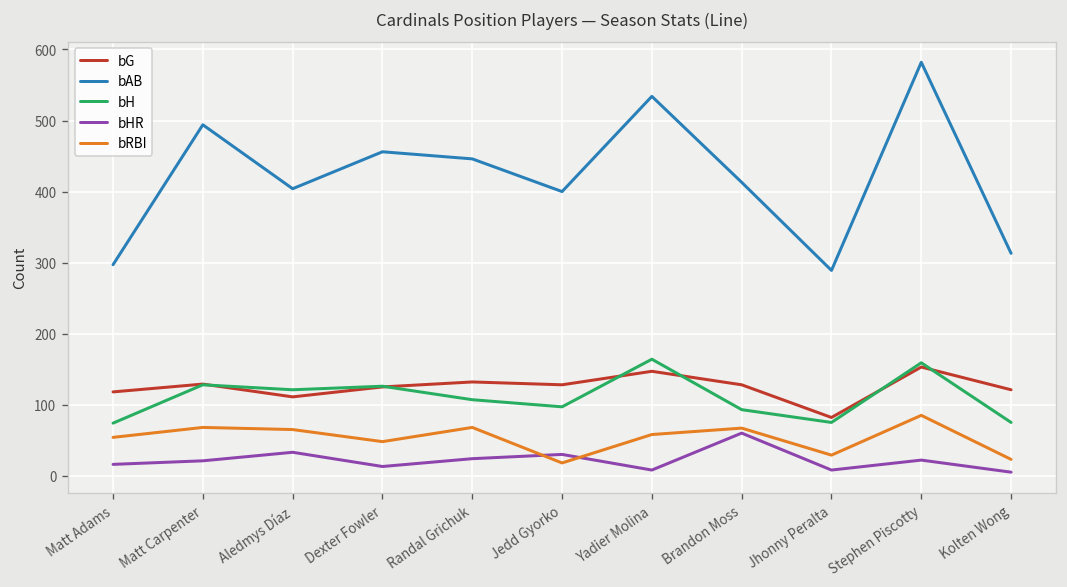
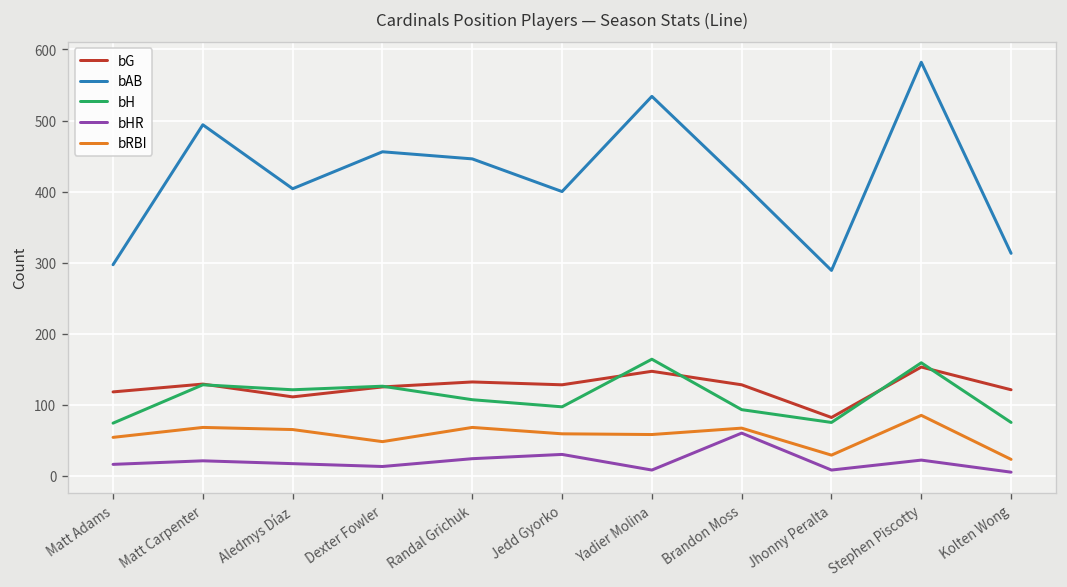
bHR, Aledmys Díaz: 30 -> 20
bRBI, Jedd Gyorko: 20 -> 60
